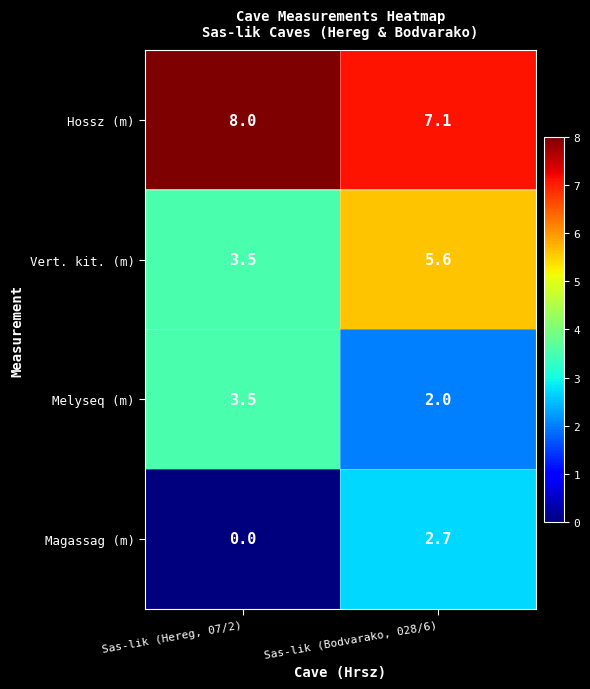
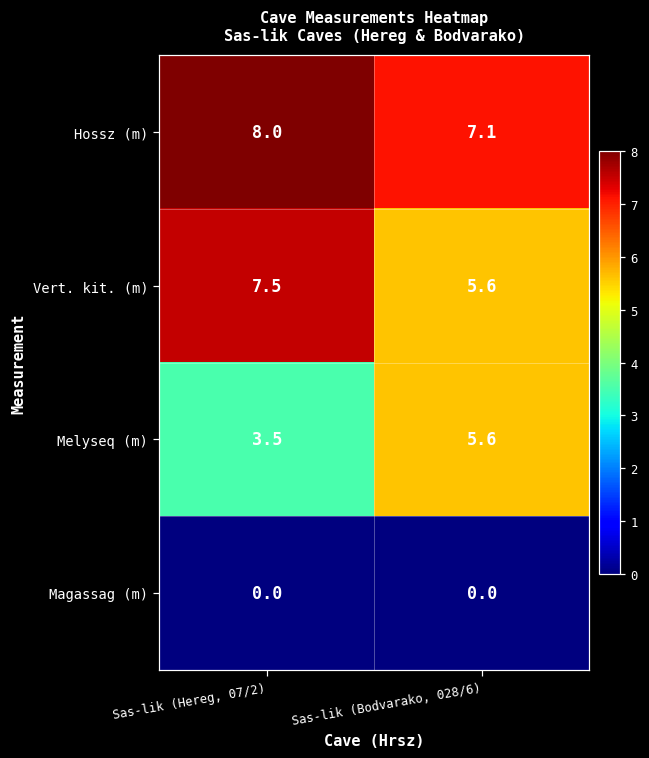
Vert. kit. (m), Sas-lik (Hereg, 07/2): 3.5 -> 7.5
Melyseq (m), Sas-lik (Bodvarako, 028/6): 2.0 -> 5.6
Magassag (m), Sas-lik (Bodvarako, 028/6): 2.7 -> 0.0
